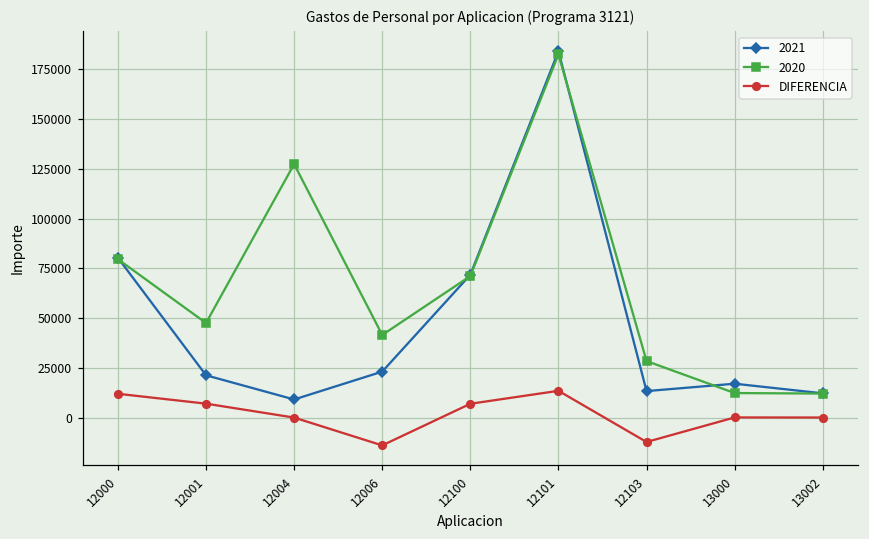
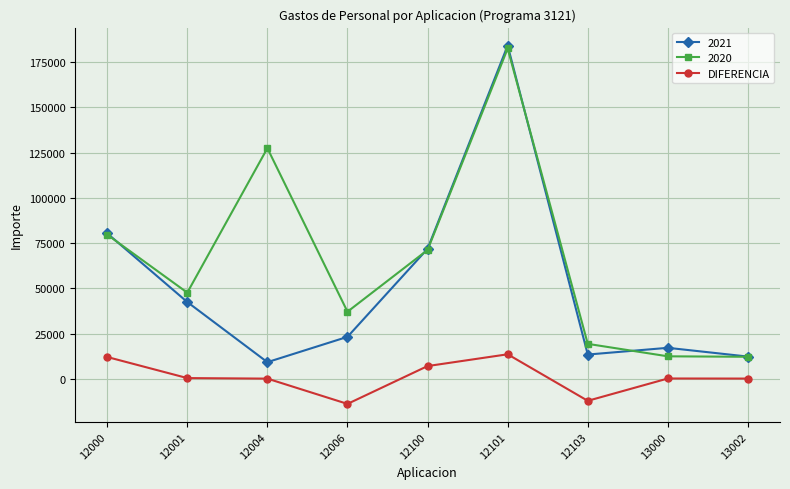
2021, 12001: 21000 -> 42000
DIFERENCIA, 12001: 7000 -> 0
2020, 12006: 42000 -> 37000
2020, 12103: 28000 -> 19000
